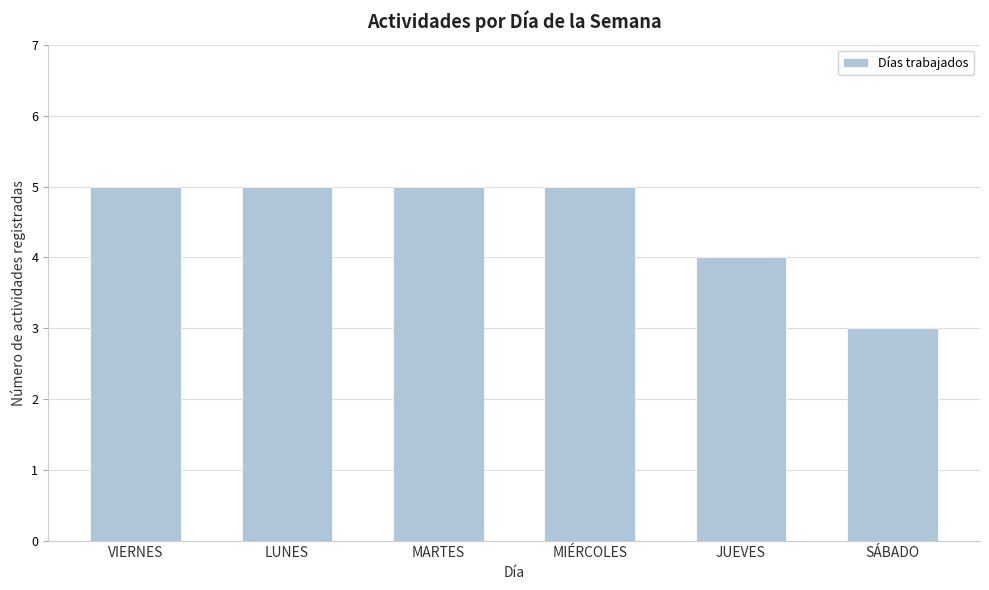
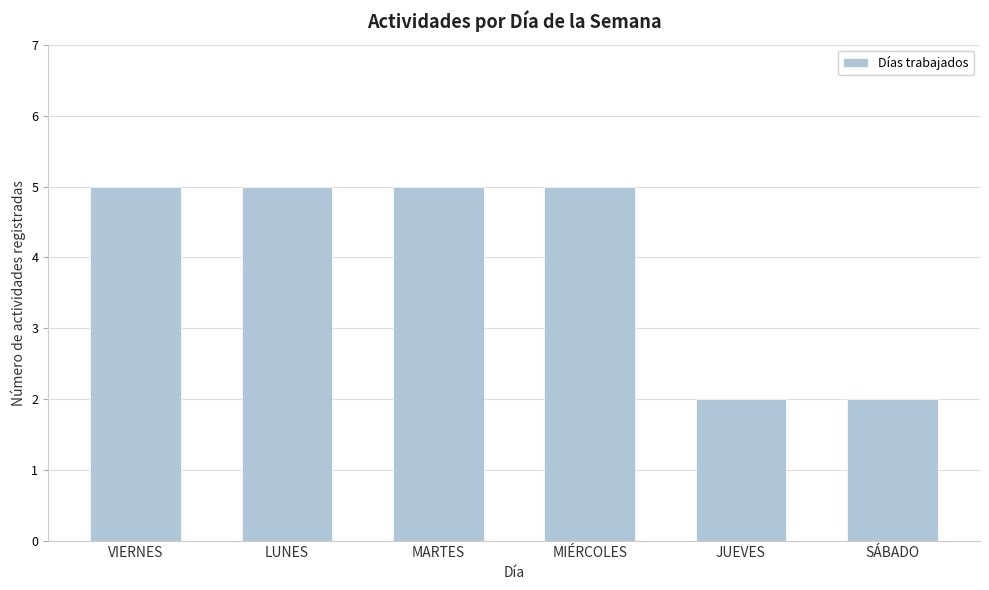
JUEVES: 4 -> 2
SÁBADO: 3 -> 2
